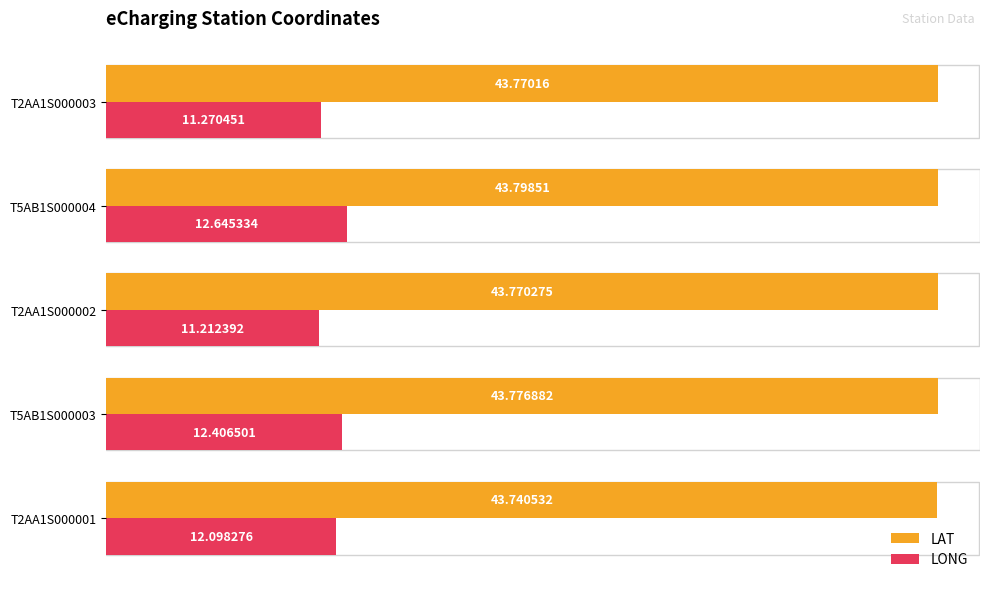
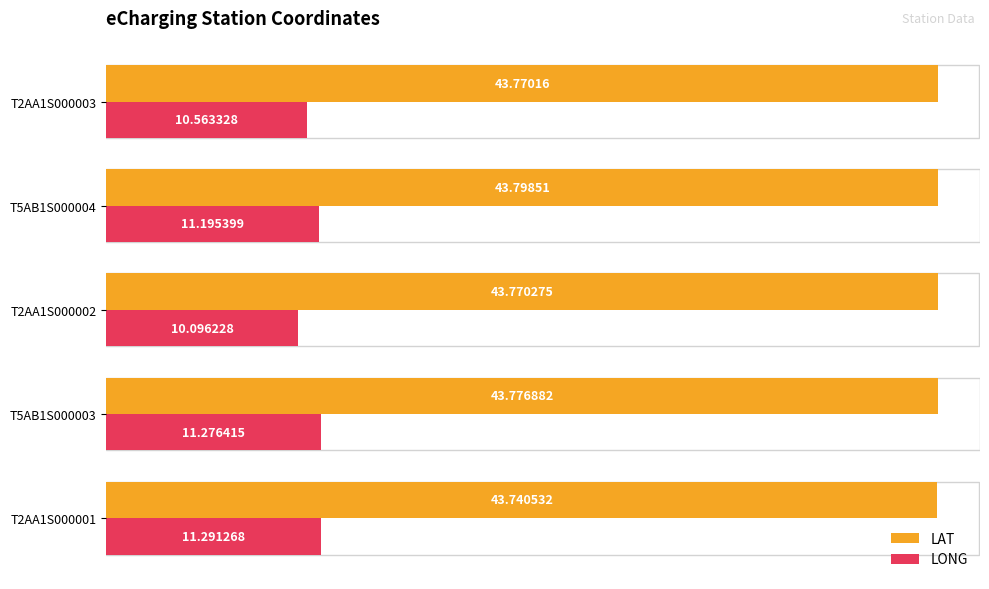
LONG, T2AA1S000003: 11.270451 -> 10.563328
LONG, T5AB1S000004: 12.645334 -> 11.195399
LONG, T2AA1S000002: 11.212392 -> 10.096228
LONG, T5AB1S000003: 12.406501 -> 11.276415
LONG, T2AA1S000001: 12.098276 -> 11.291268
